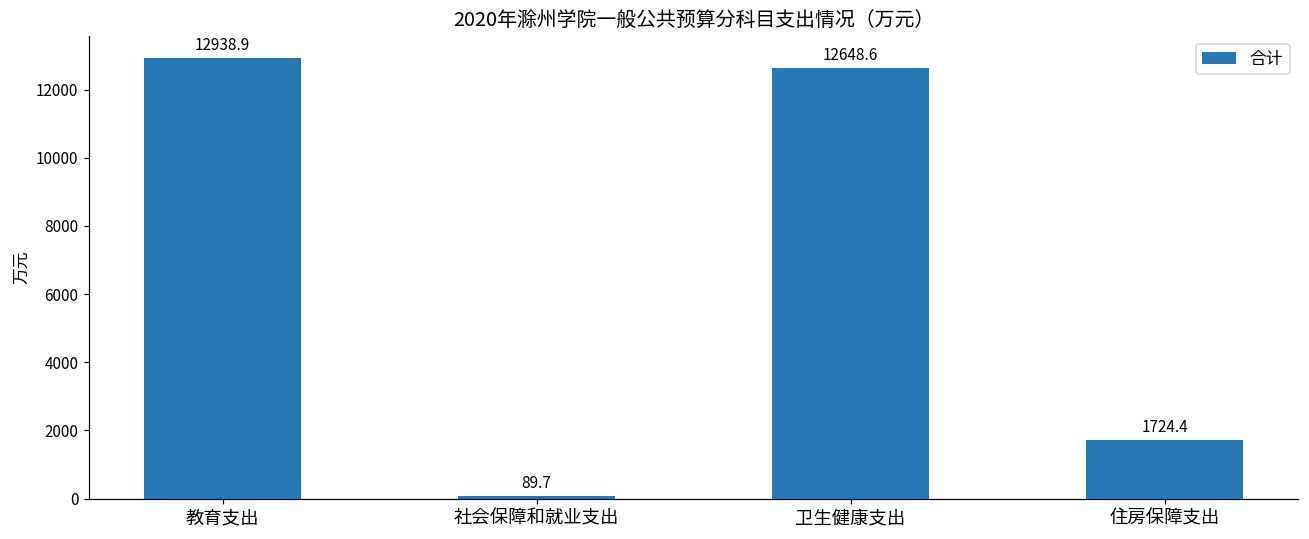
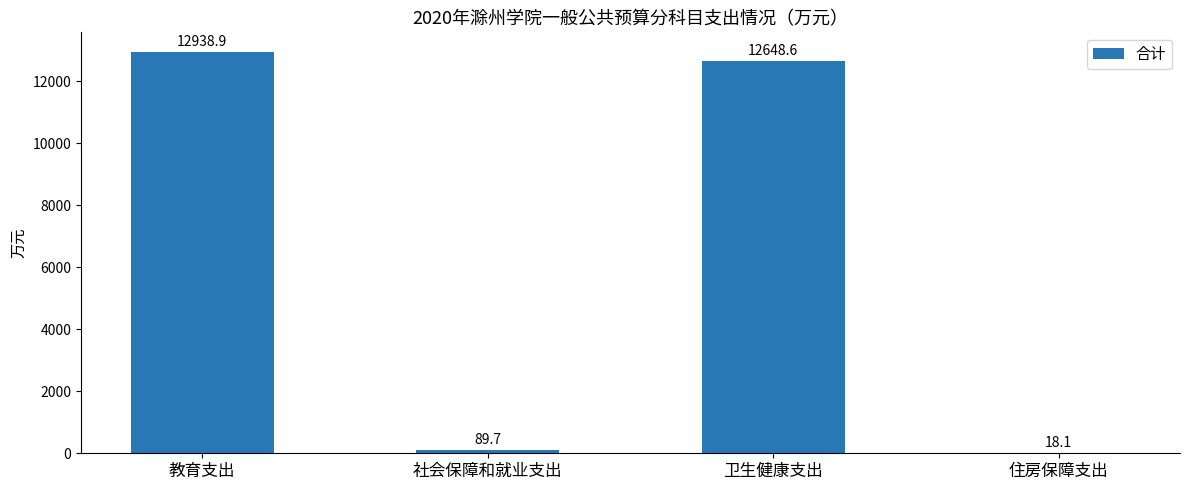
住房保障支出: 1724.4 -> 18.1
